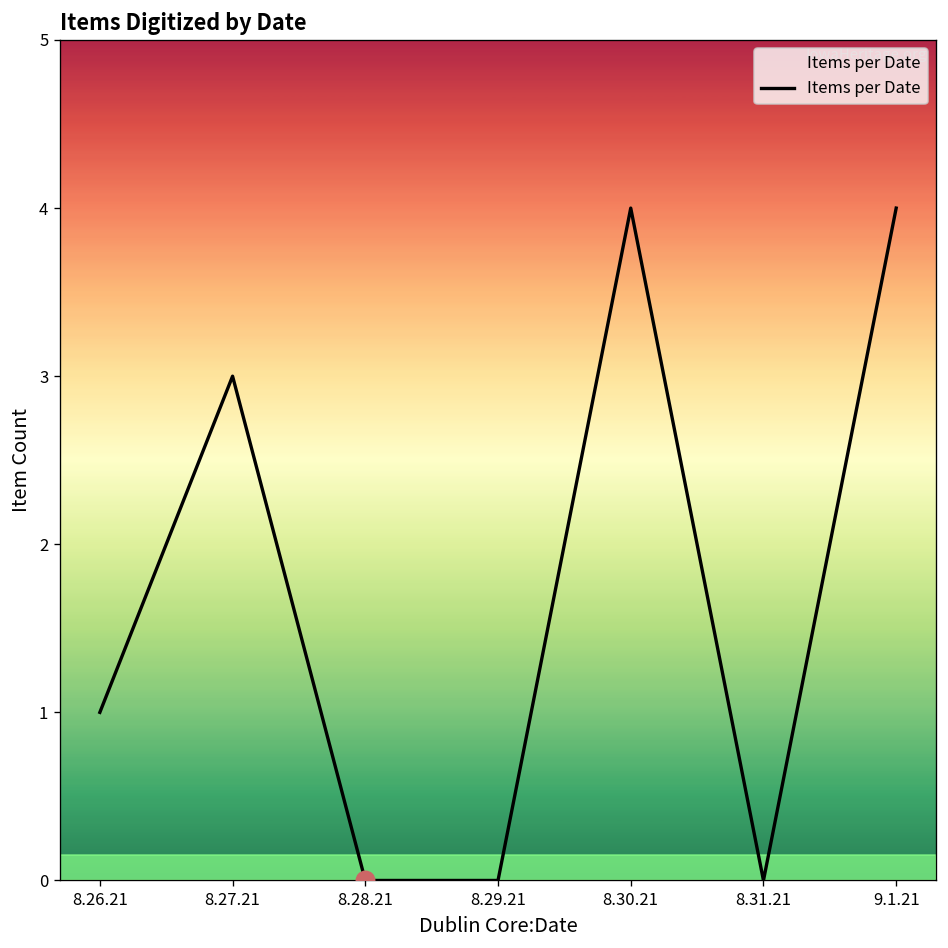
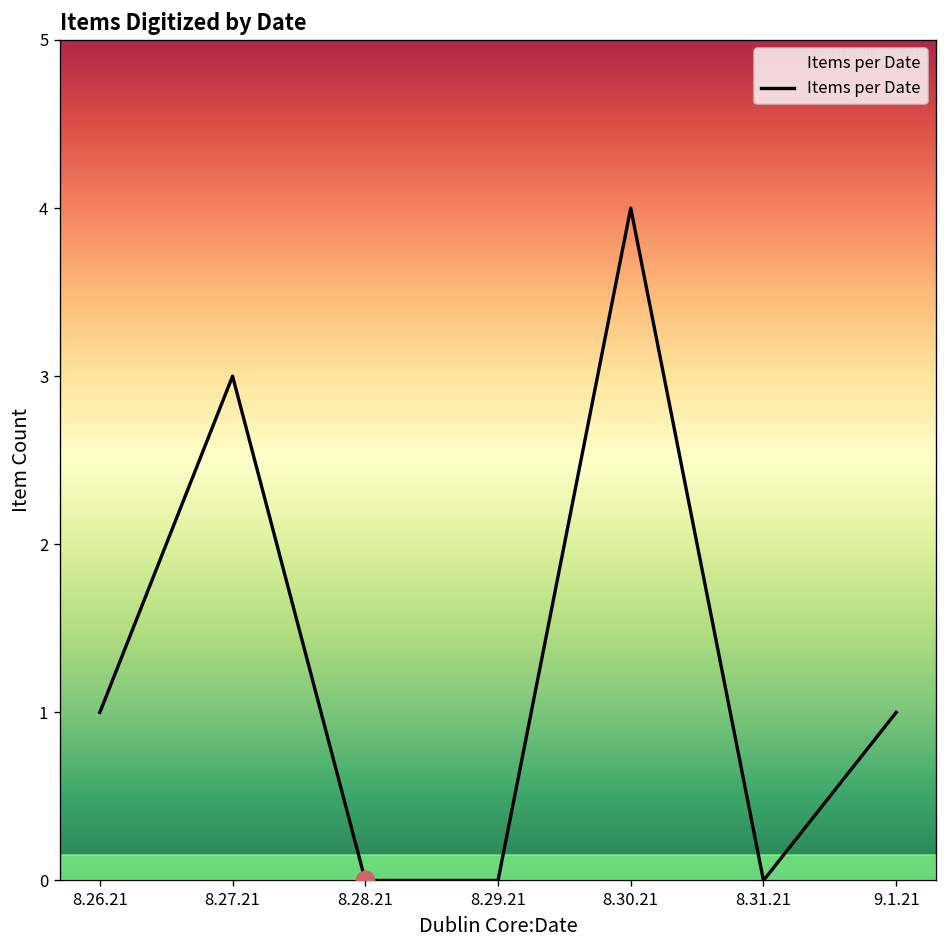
Items per Date, 9.1.21: 4 -> 1
